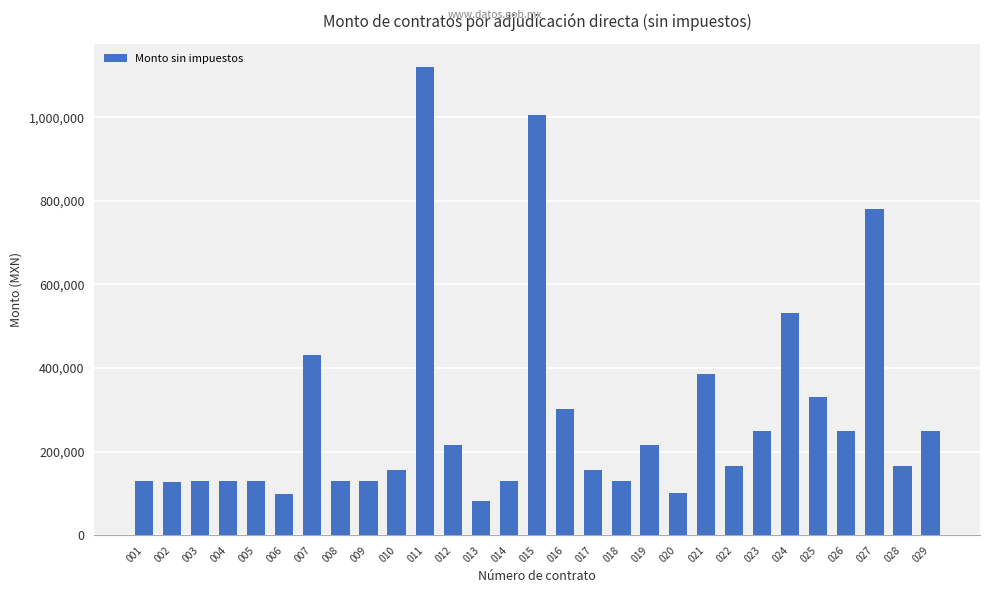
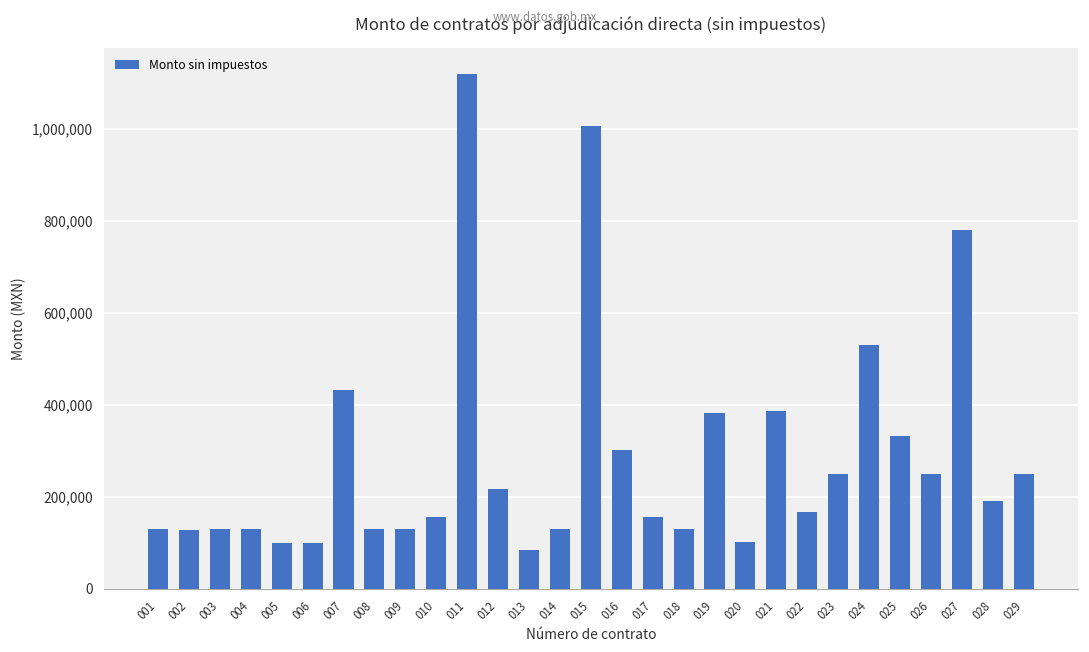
005: 130,000 -> 100,000
019: 220,000 -> 380,000
028: 170,000 -> 190,000
